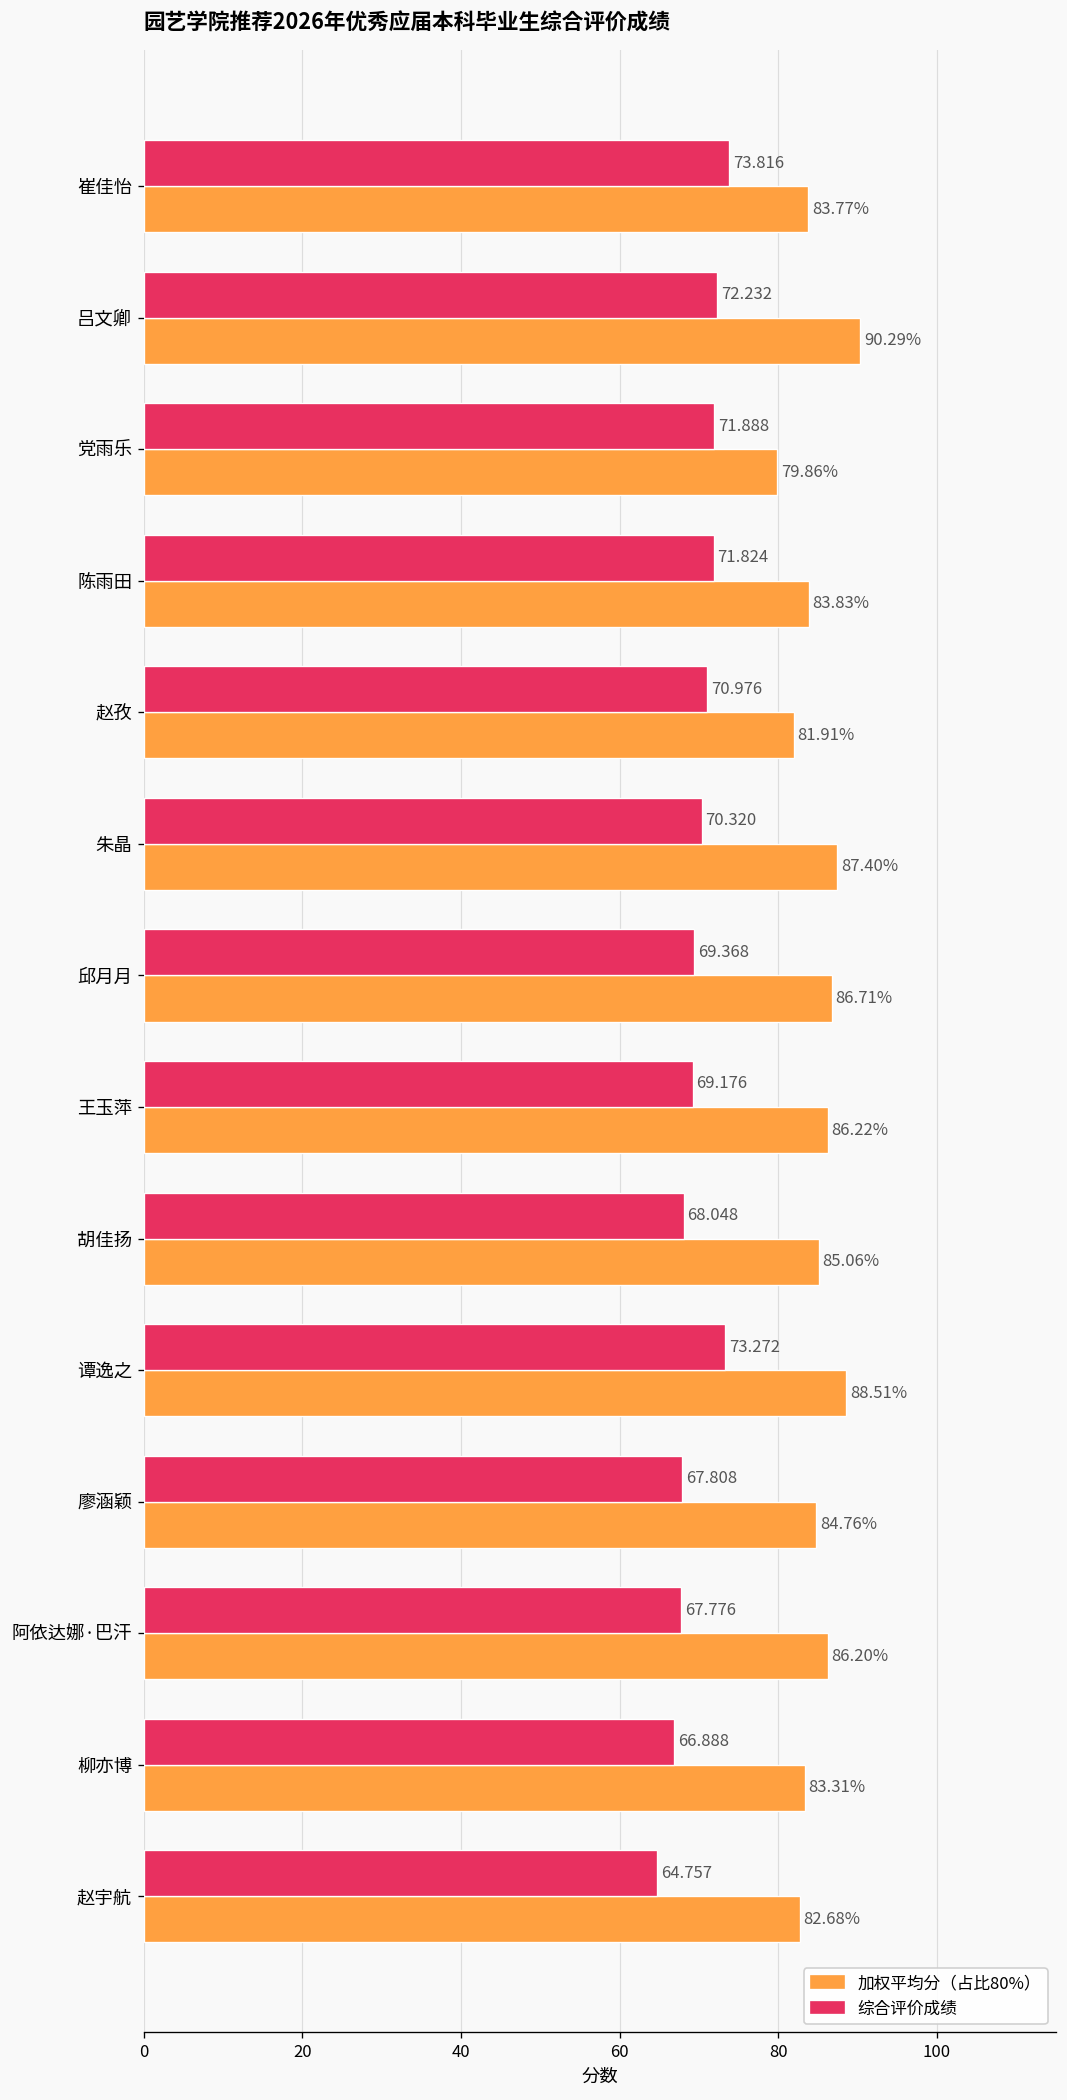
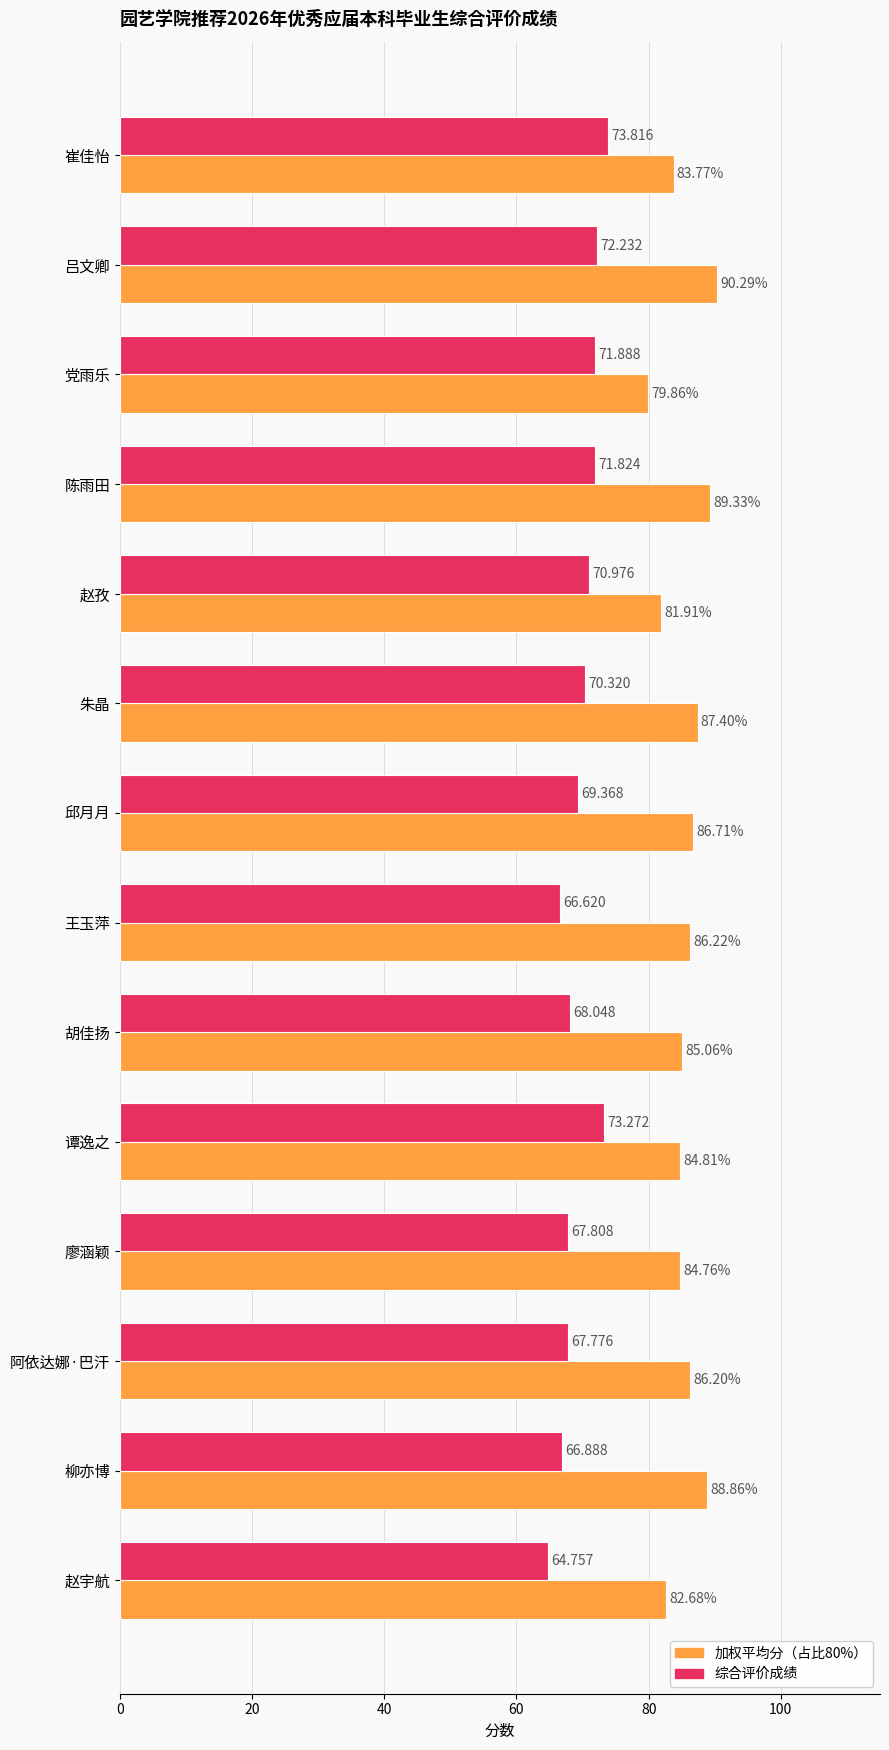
加权平均分（占比80%）, 陈雨田: 83.83% -> 89.33%
综合评价成绩, 王玉萍: 69.176 -> 66.620
加权平均分（占比80%）, 谭逸之: 88.51% -> 84.81%
加权平均分（占比80%）, 柳亦博: 83.31% -> 88.86%
